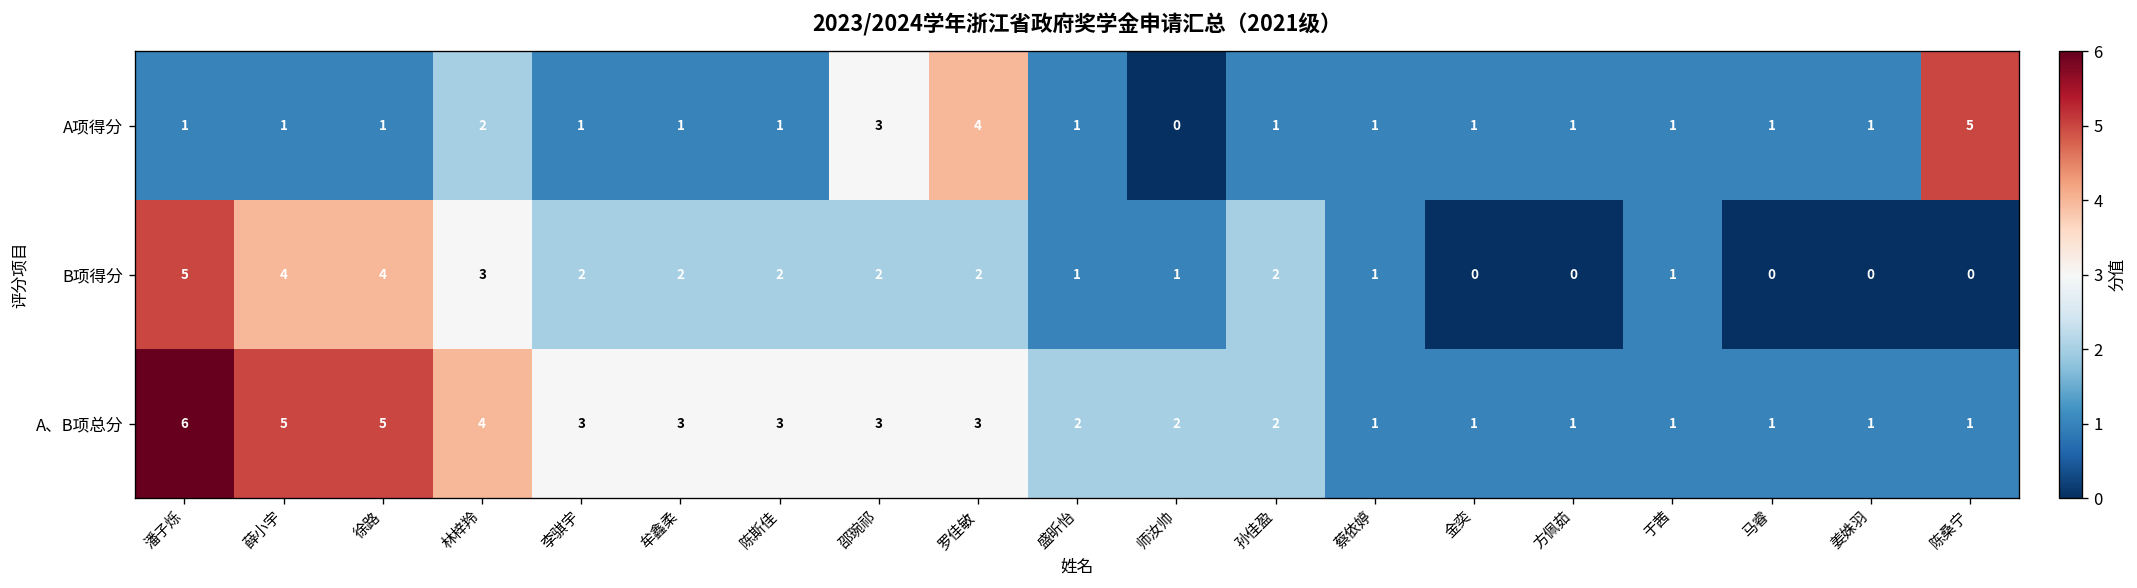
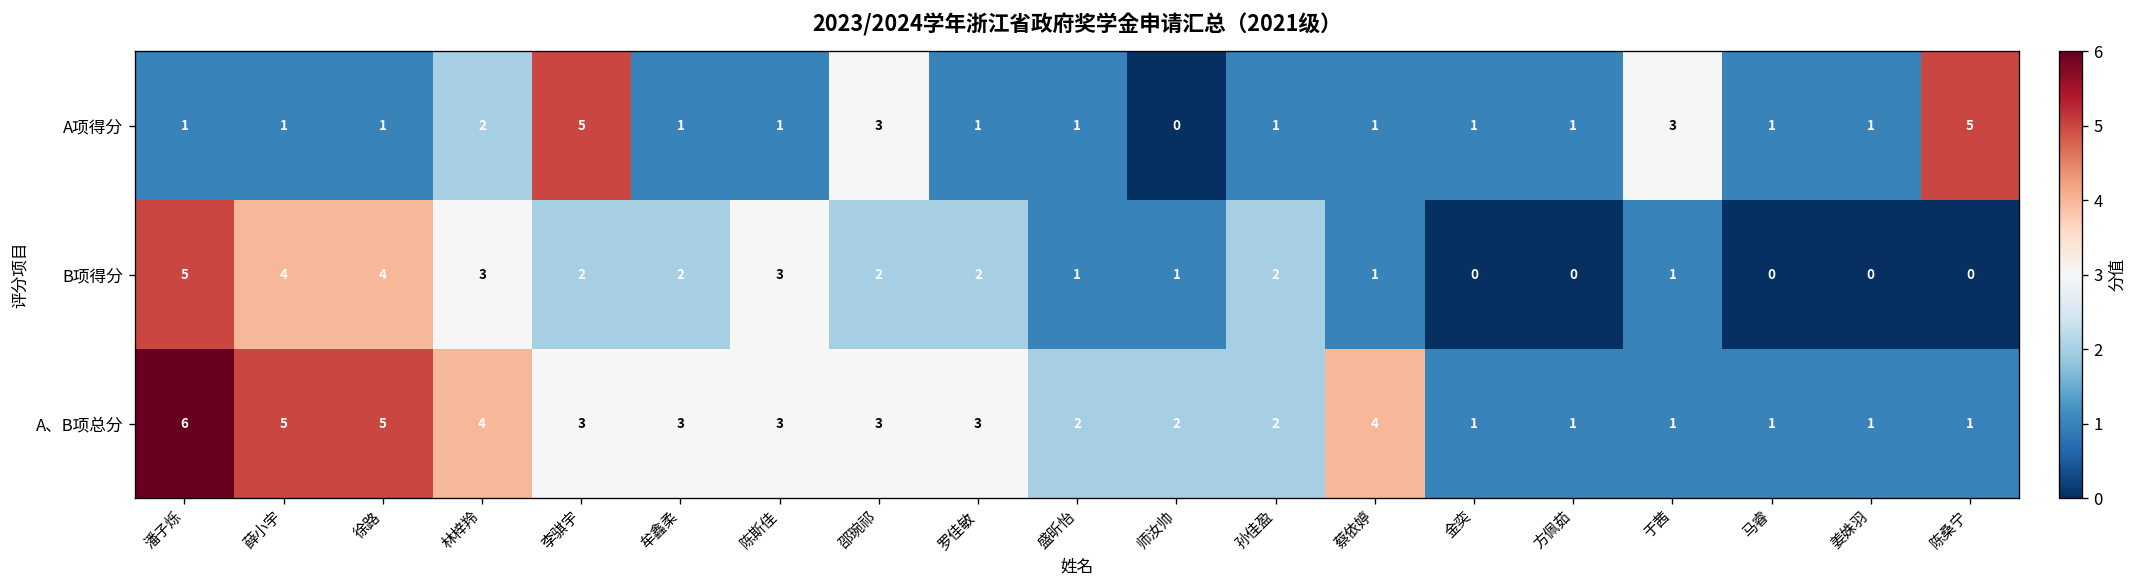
A项得分, 李骐宇: 1 -> 5
A项得分, 罗佳敏: 4 -> 1
A项得分, 于茜: 1 -> 3
B项得分, 陈斯佳: 2 -> 3
A、B项总分, 蔡依婷: 1 -> 4
